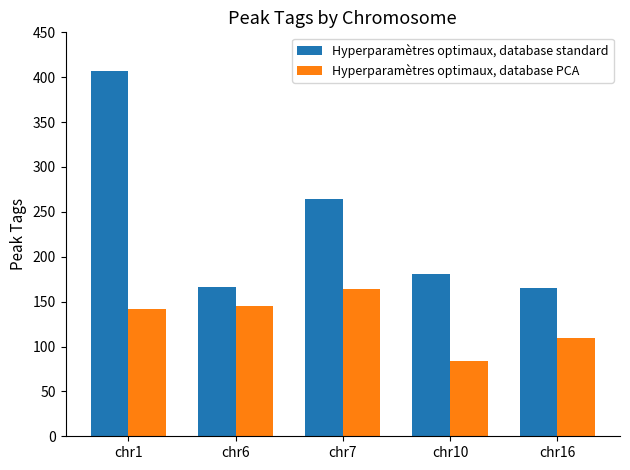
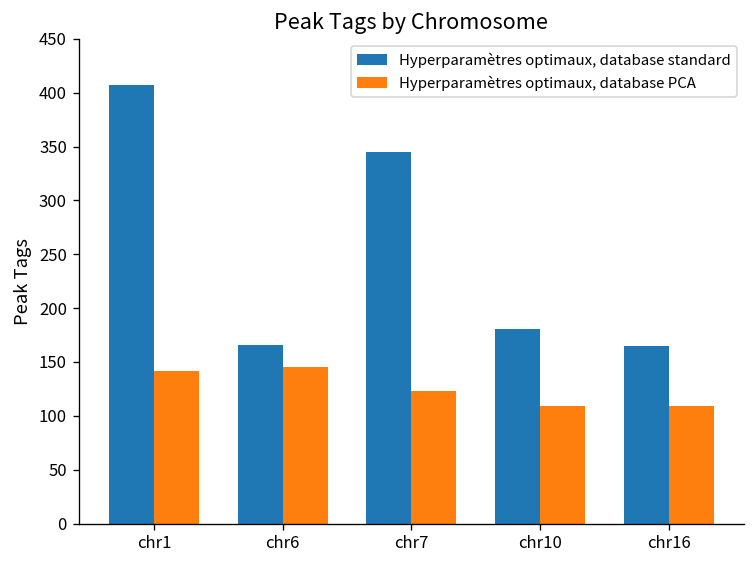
Hyperparamètres optimaux, database standard, chr7: 260 -> 350
Hyperparamètres optimaux, database PCA, chr7: 160 -> 120
Hyperparamètres optimaux, database PCA, chr10: 80 -> 110
